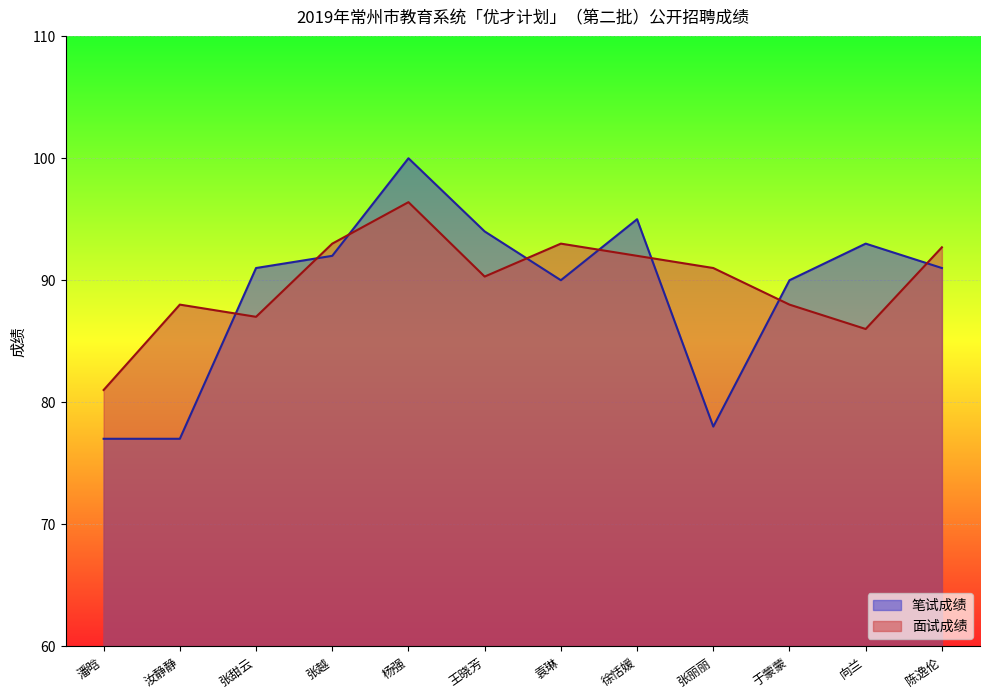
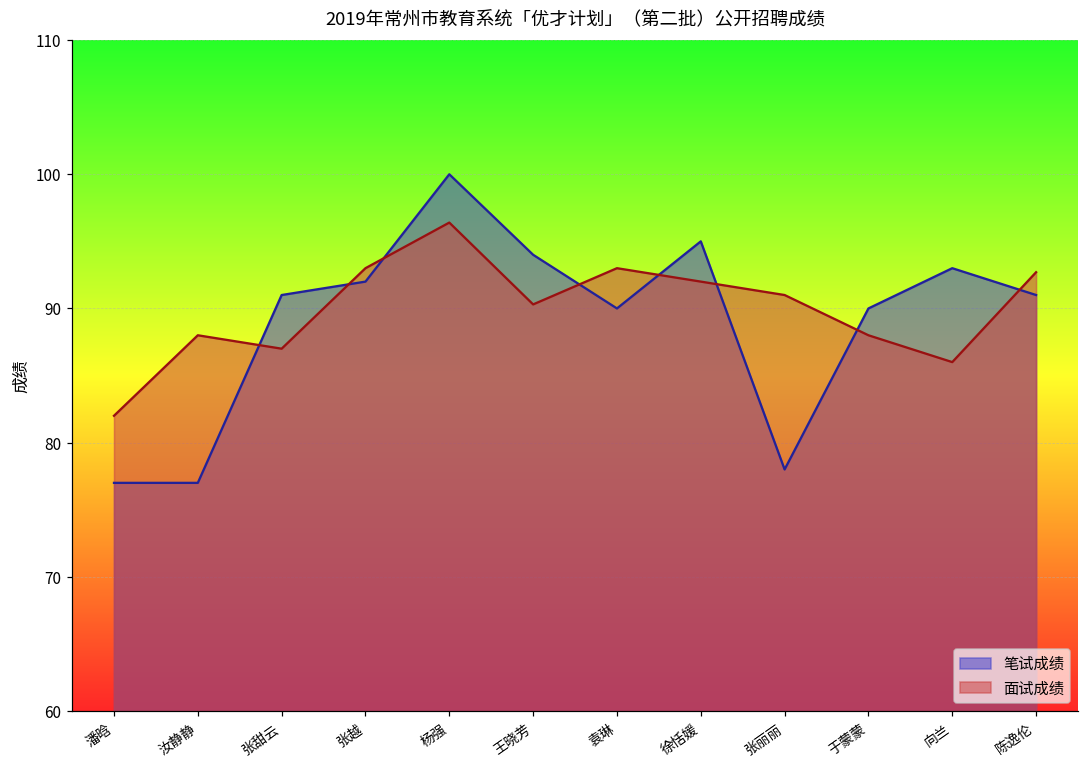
面试成绩, 潘晗: 81 -> 82
